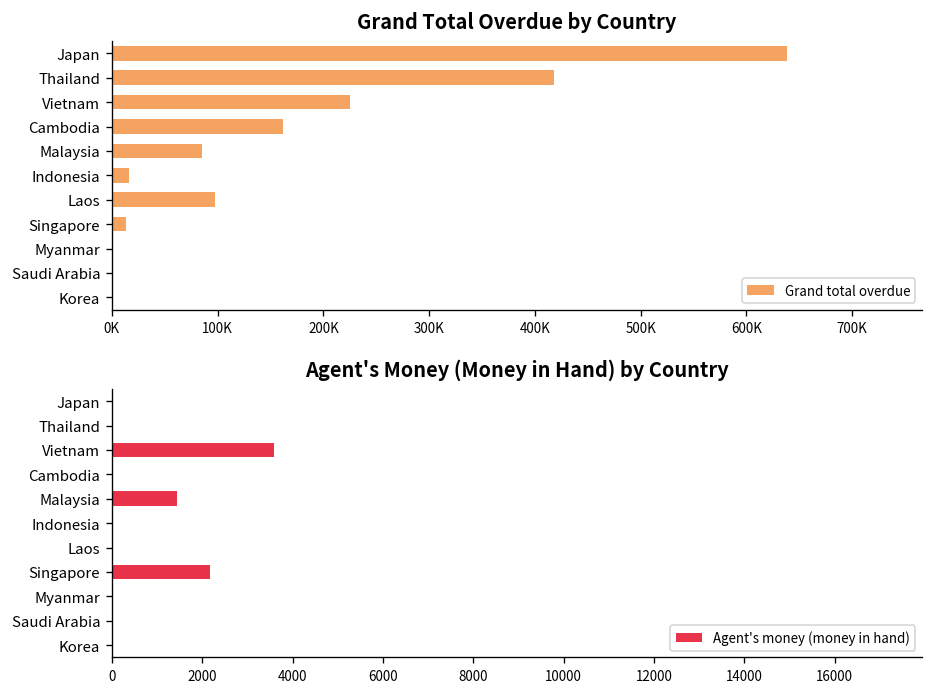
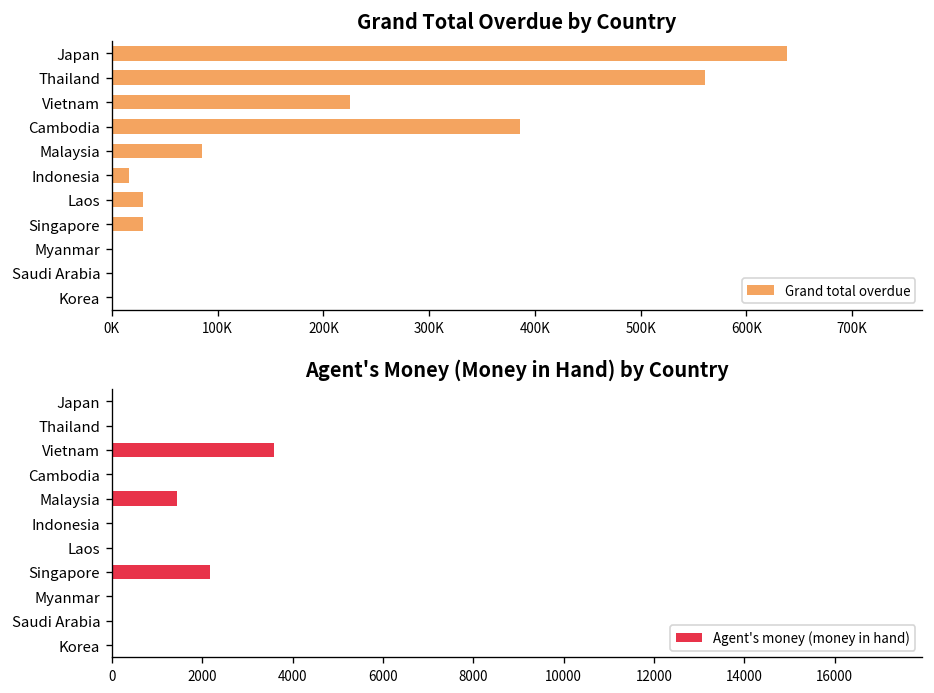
Grand Total Overdue by Country, Thailand: 420000 -> 560000
Grand Total Overdue by Country, Cambodia: 160000 -> 390000
Grand Total Overdue by Country, Laos: 100000 -> 30000
Grand Total Overdue by Country, Singapore: 10000 -> 30000
